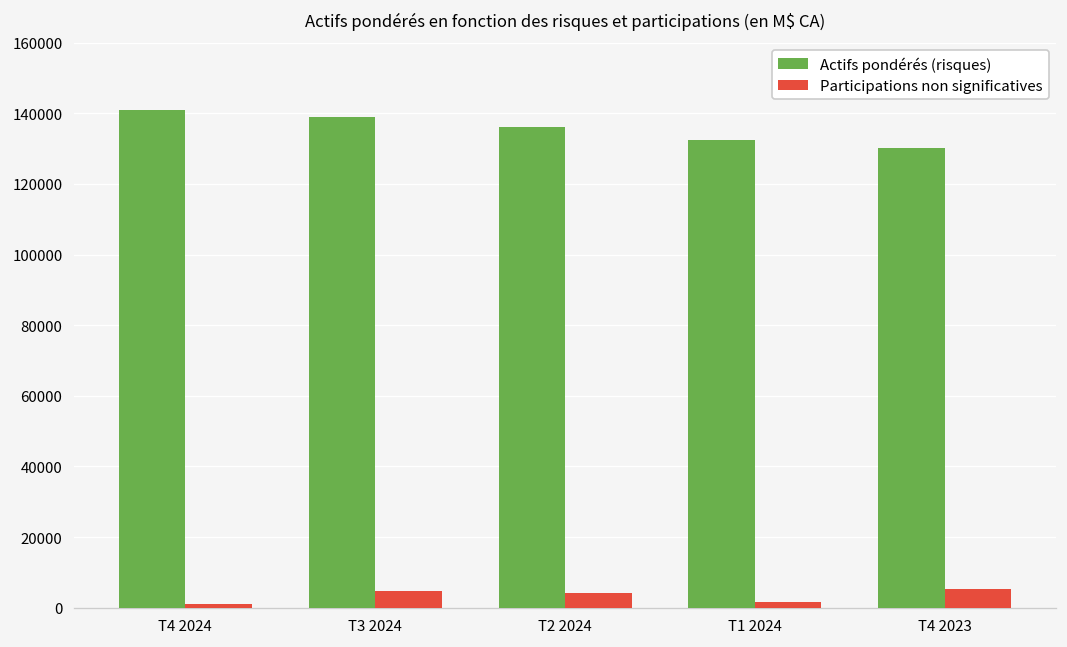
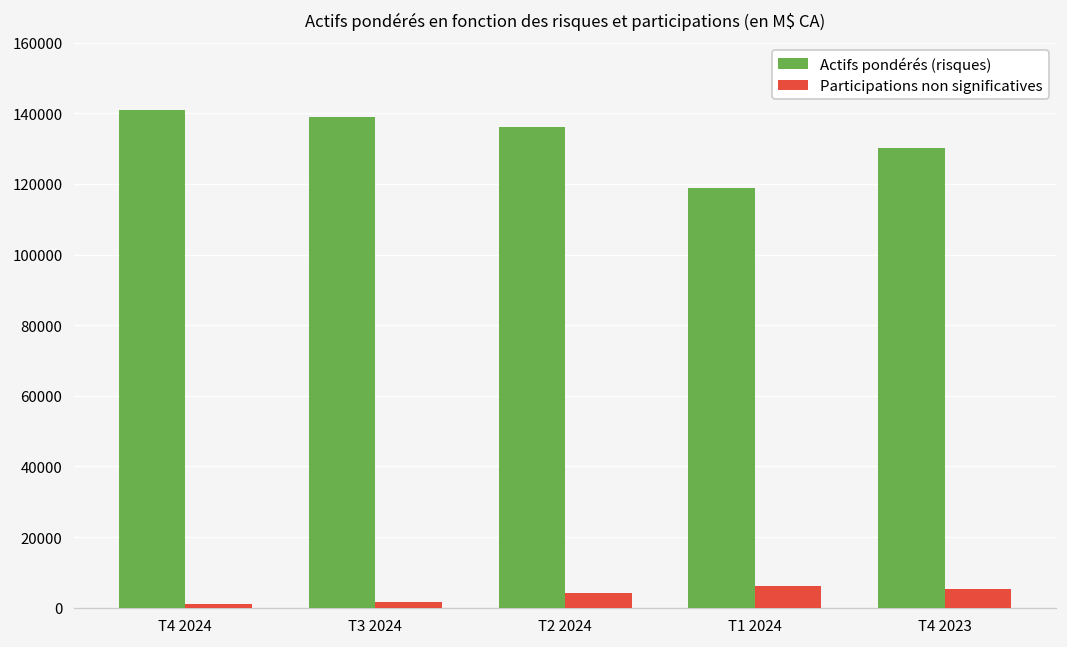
Participations non significatives, T3 2024: 5000 -> 2000
Actifs pondérés (risques), T1 2024: 132000 -> 119000
Participations non significatives, T1 2024: 2000 -> 6000
